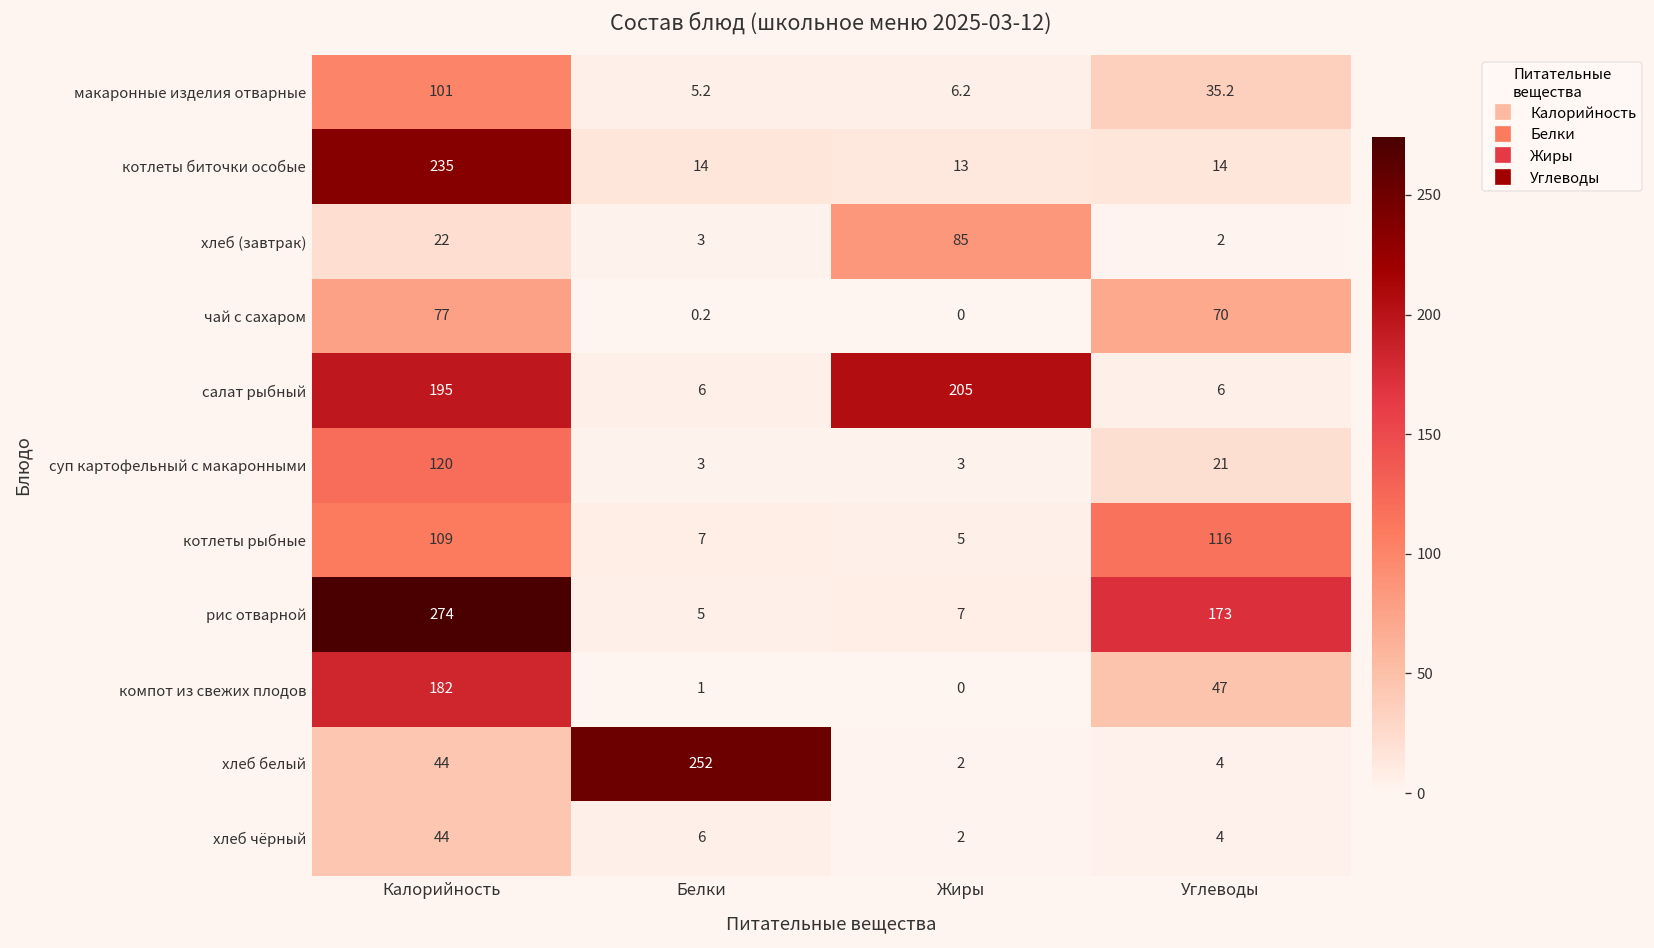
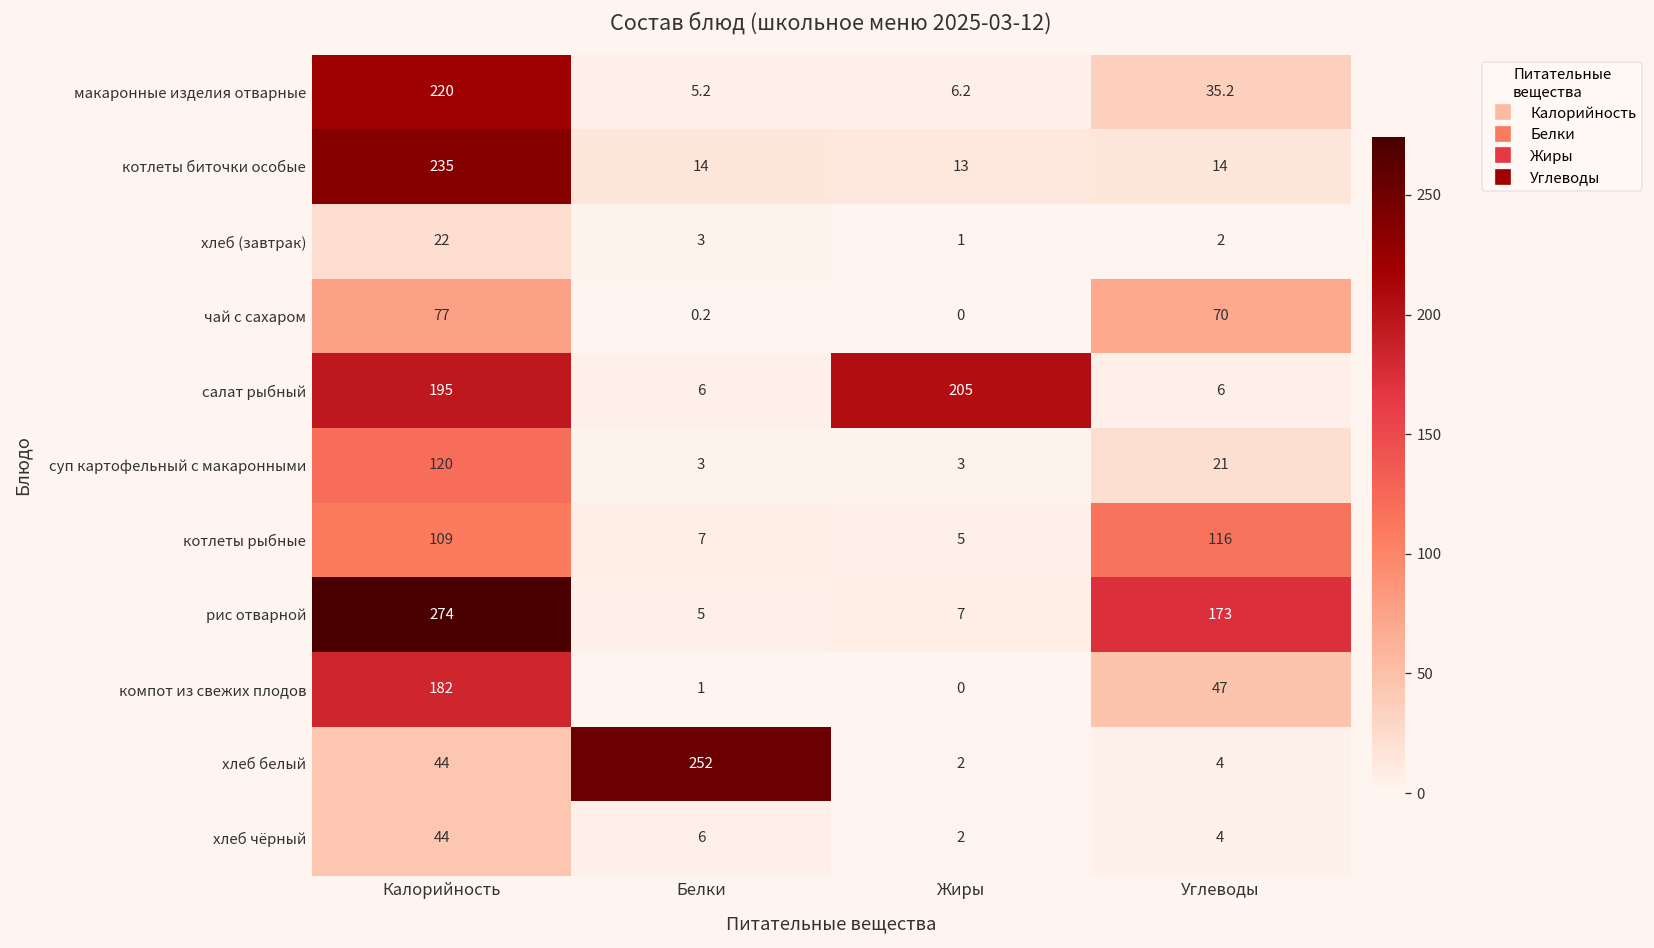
макаронные изделия отварные, Калорийность: 101 -> 220
хлеб (завтрак), Жиры: 85 -> 1
